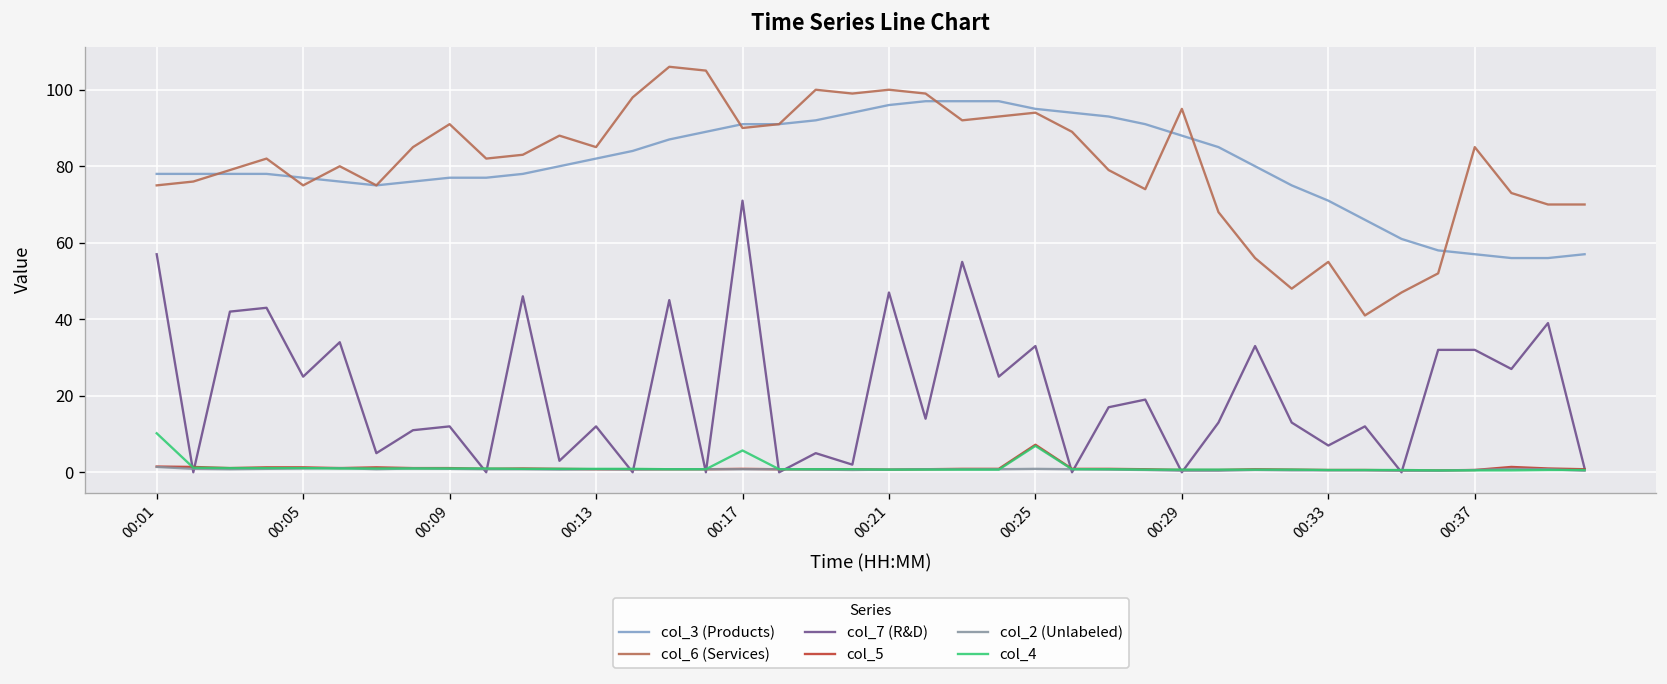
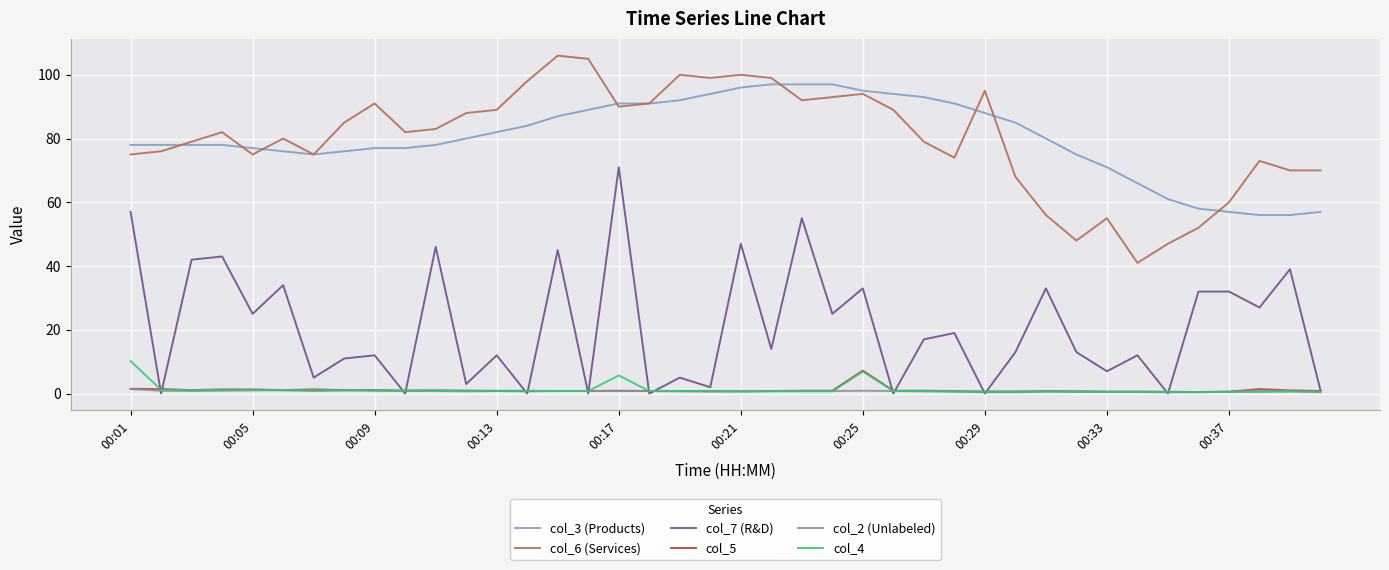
col_6 (Services), 00:13: 85 -> 89
col_6 (Services), 00:37: 85 -> 60
